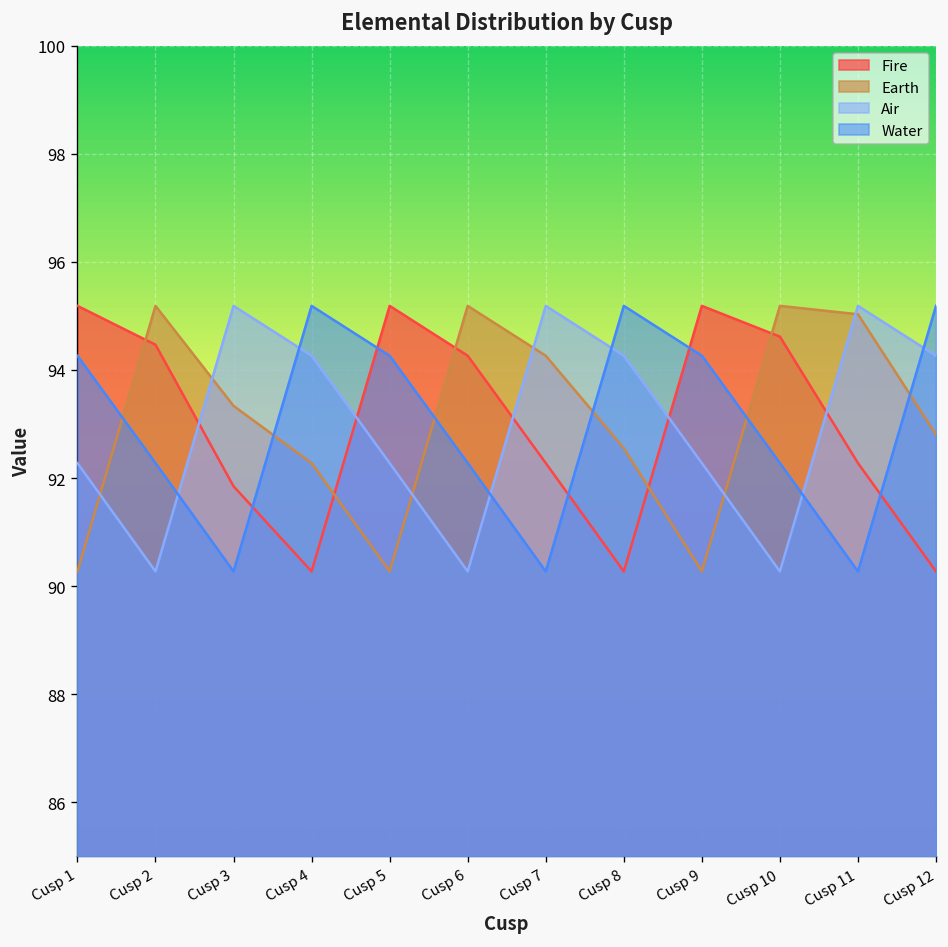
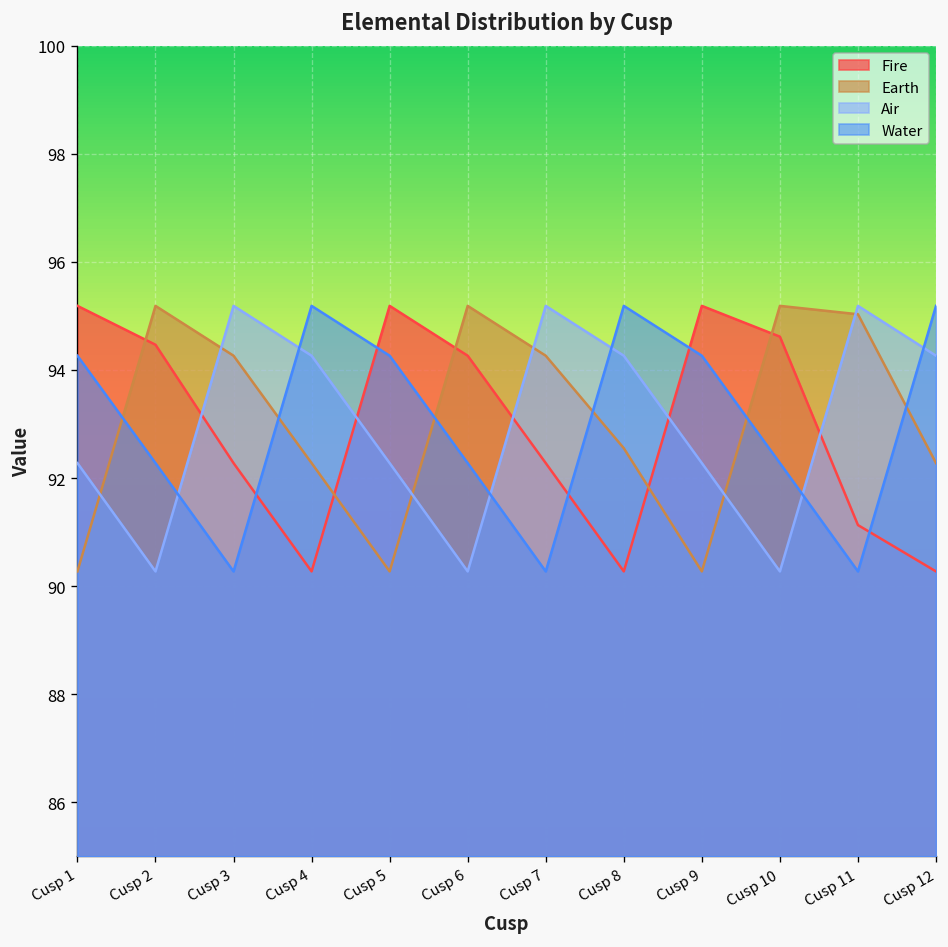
Fire, Cusp 3: 91.8 -> 92.3
Earth, Cusp 3: 93.3 -> 94.3
Fire, Cusp 11: 92.3 -> 91.1
Earth, Cusp 12: 92.8 -> 92.3
